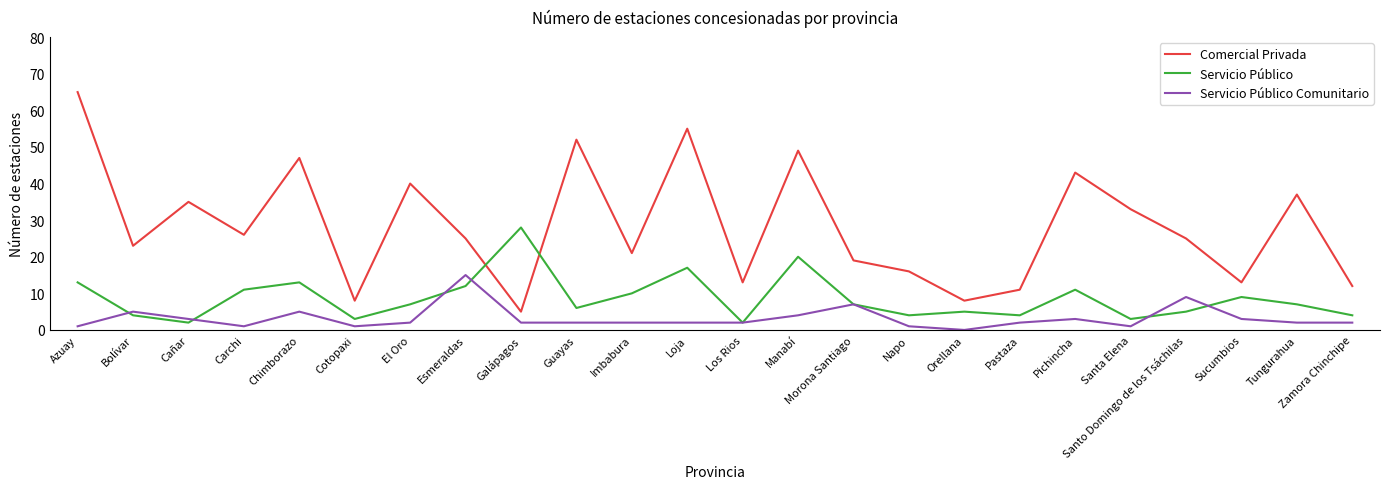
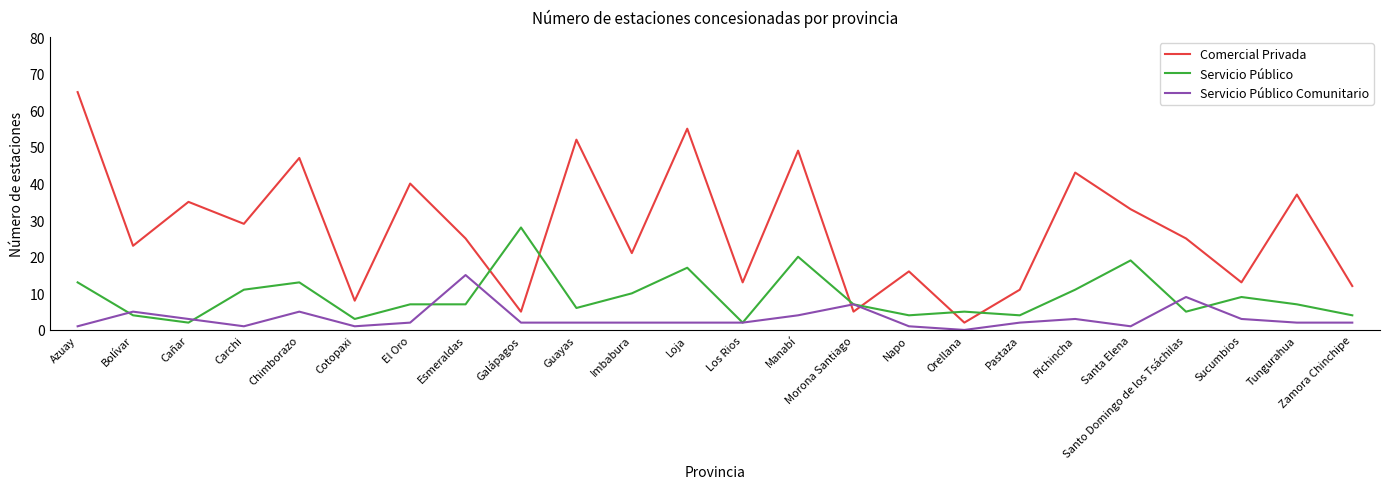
Comercial Privada, Carchi: 26 -> 29
Servicio Público, Esmeraldas: 12 -> 7
Comercial Privada, Morona Santiago: 19 -> 5
Comercial Privada, Orellana: 8 -> 2
Servicio Público, Santa Elena: 3 -> 19
